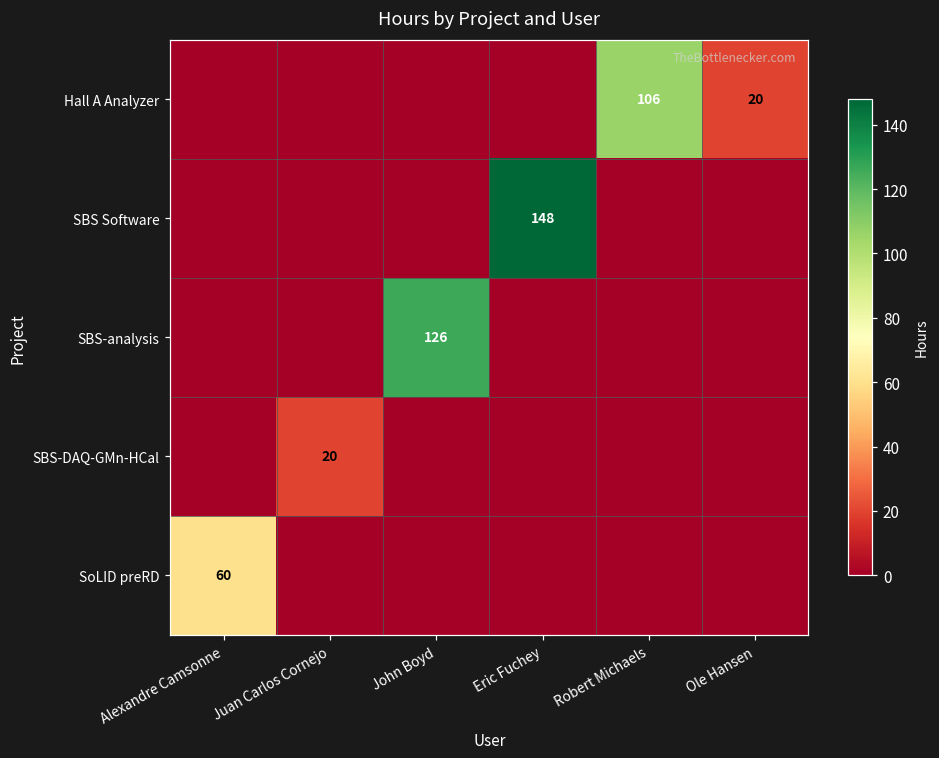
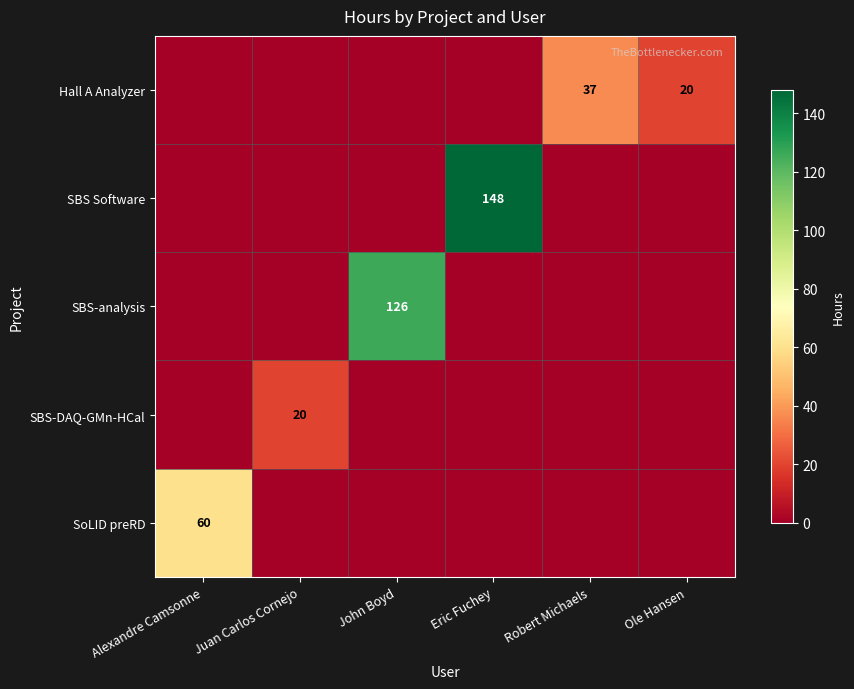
Hall A Analyzer, Robert Michaels: 106 -> 37
